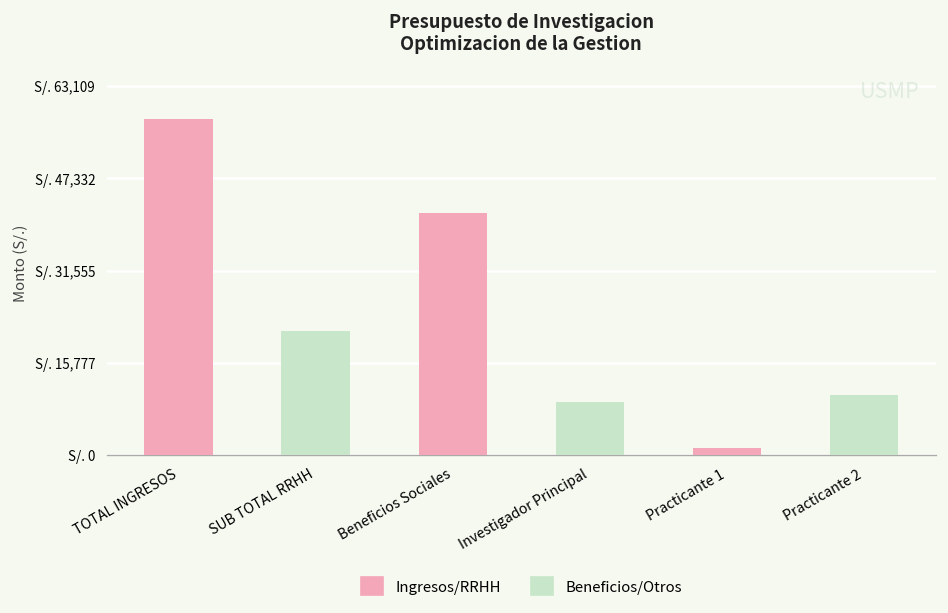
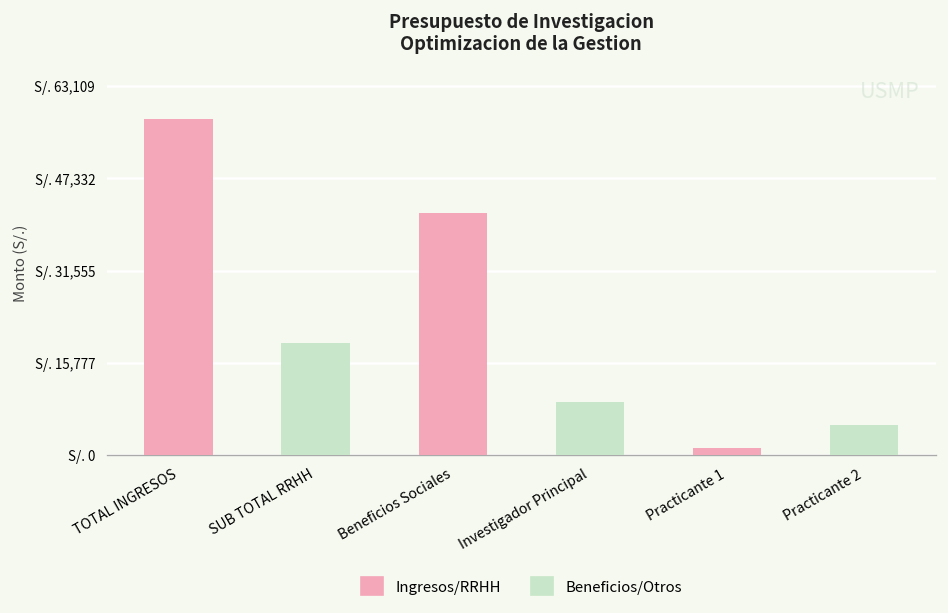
SUB TOTAL RRHH: S/. 21,000 -> S/. 19,000
Practicante 2: S/. 10,000 -> S/. 5,000
